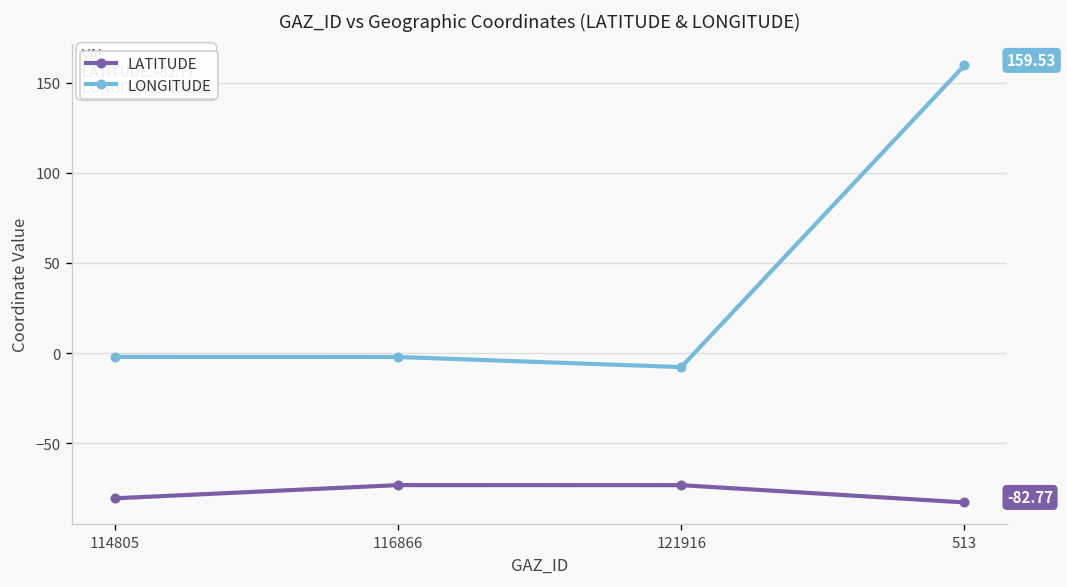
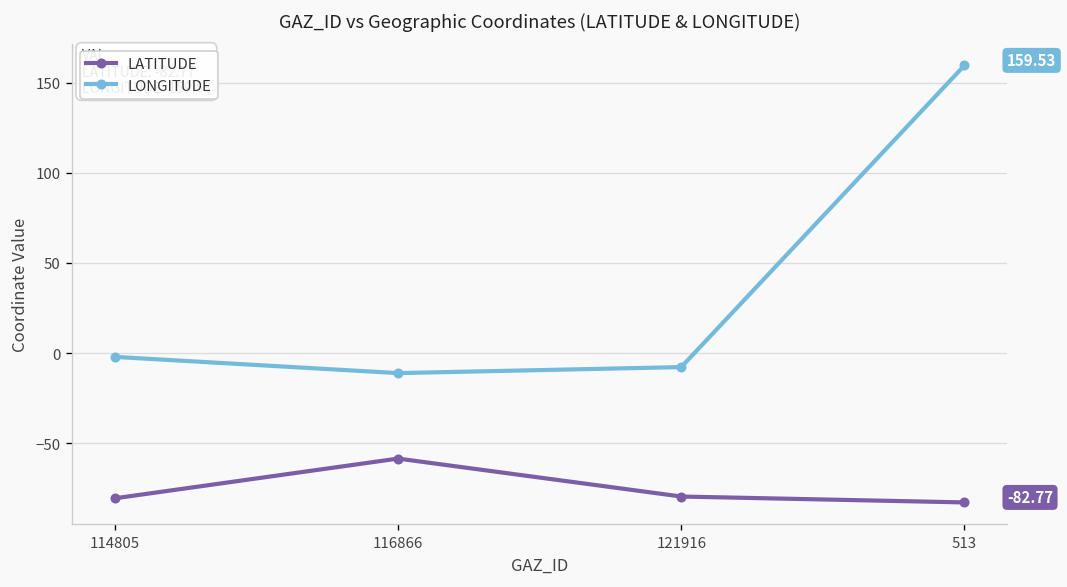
LATITUDE, 116866: -73 -> -58
LONGITUDE, 116866: -2 -> -11
LATITUDE, 121916: -73 -> -80
